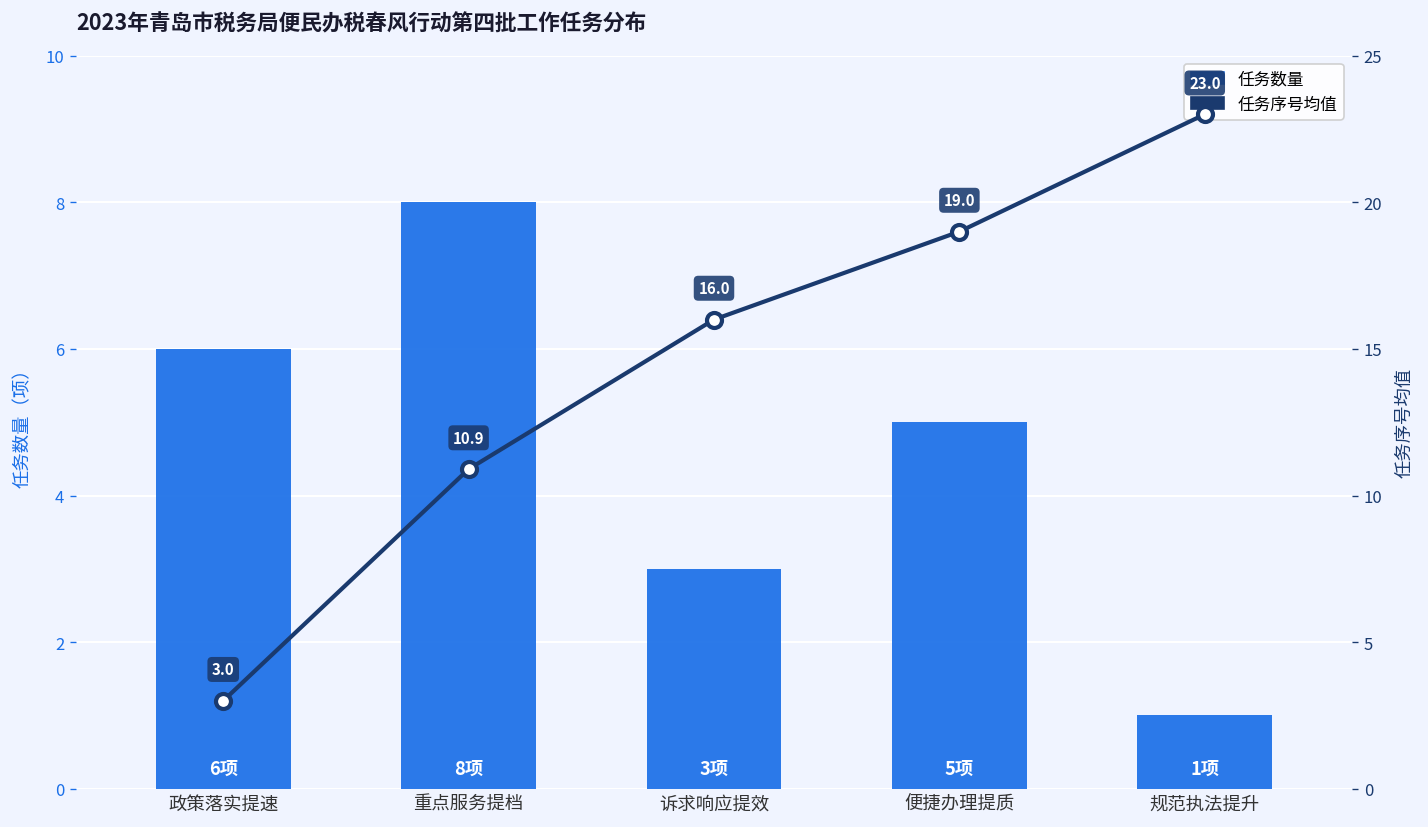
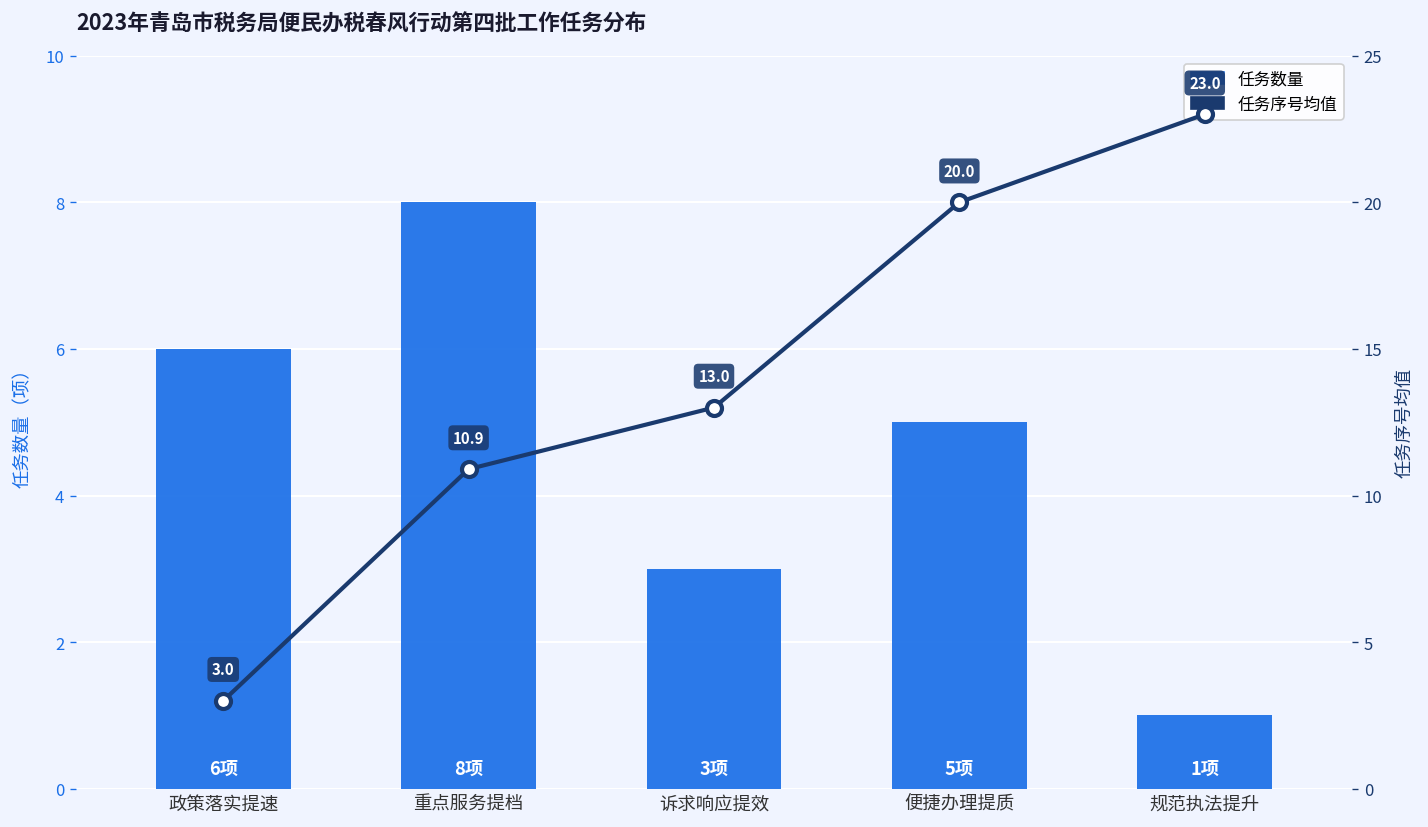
任务序号均值, 诉求响应提效: 16.0 -> 13.0
任务序号均值, 便捷办理提质: 19.0 -> 20.0
